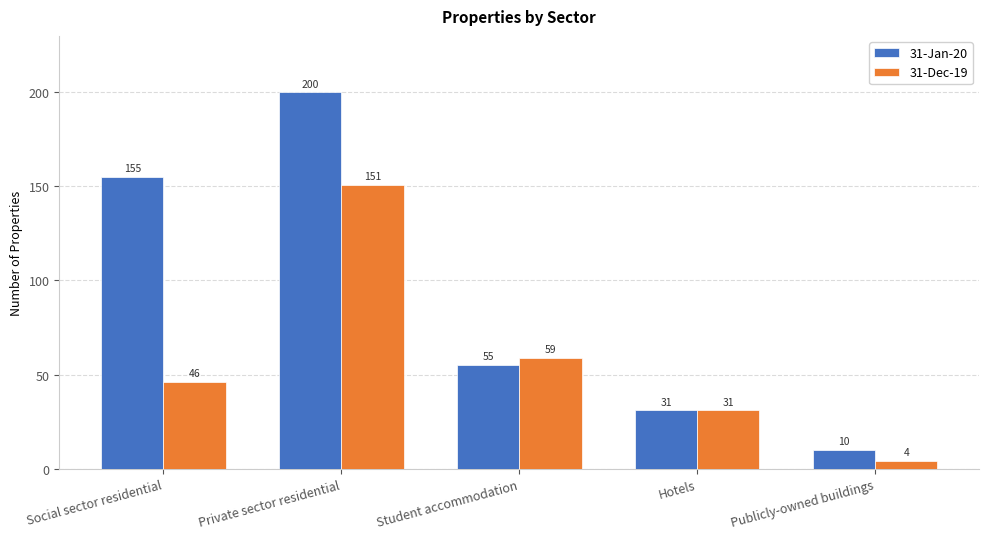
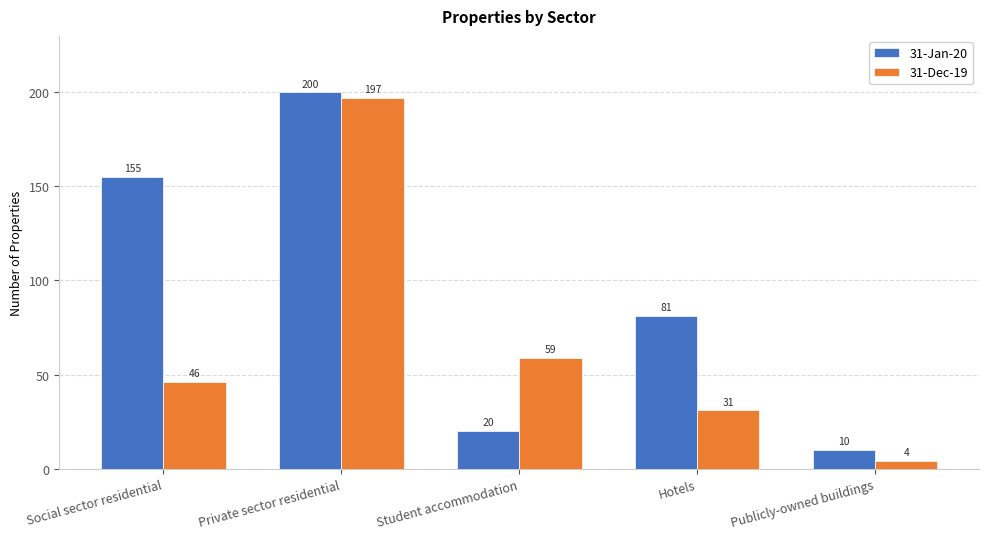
31-Dec-19, Private sector residential: 151 -> 197
31-Jan-20, Student accommodation: 55 -> 20
31-Jan-20, Hotels: 31 -> 81
